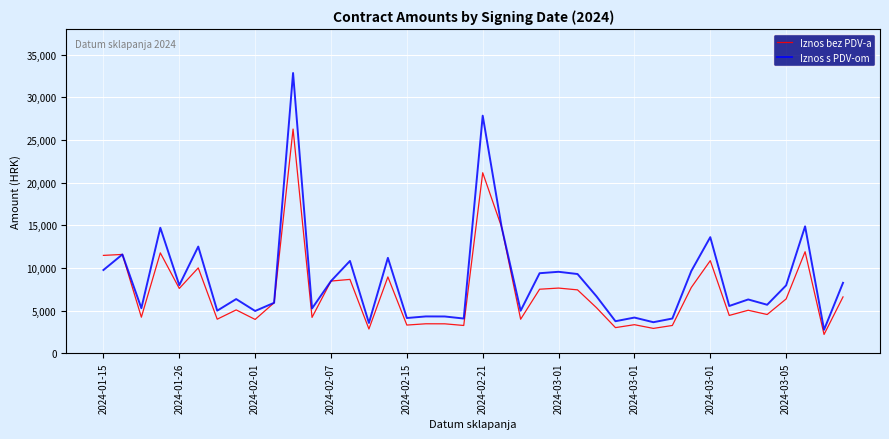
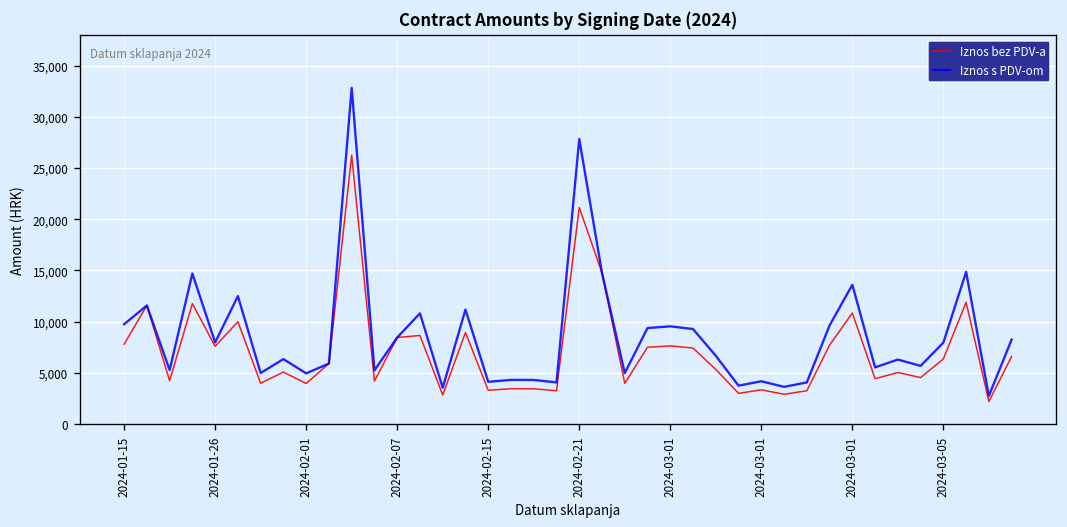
Iznos bez PDV-a, 2024-01-15: 11,000 -> 8,000
